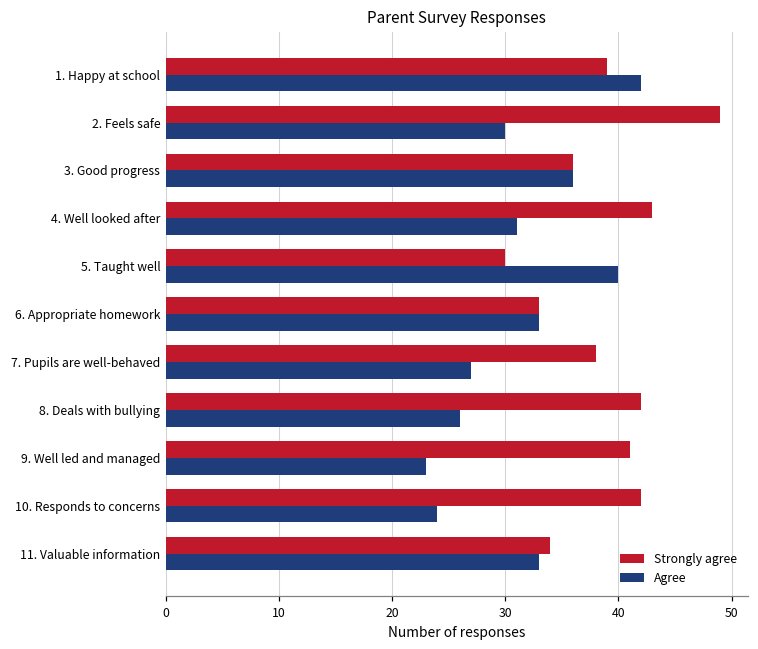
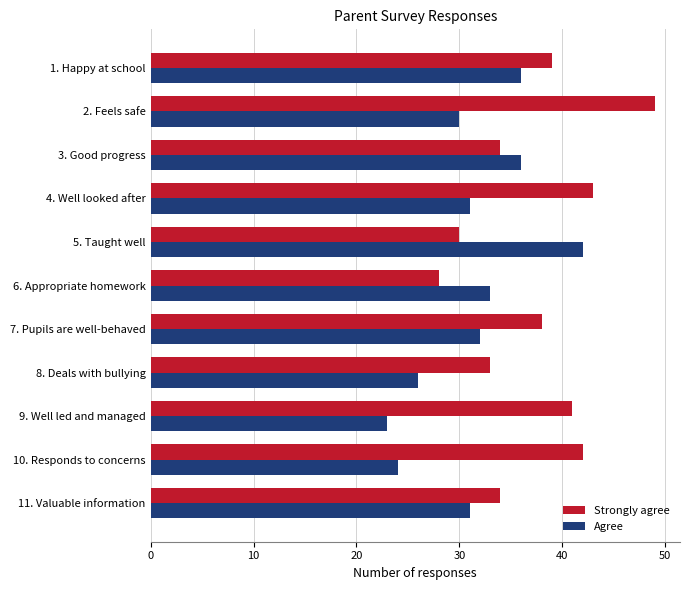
Agree, 1. Happy at school: 42 -> 36
Strongly agree, 3. Good progress: 36 -> 34
Agree, 5. Taught well: 40 -> 42
Strongly agree, 6. Appropriate homework: 33 -> 28
Agree, 7. Pupils are well-behaved: 27 -> 32
Strongly agree, 8. Deals with bullying: 42 -> 33
Agree, 11. Valuable information: 33 -> 31
